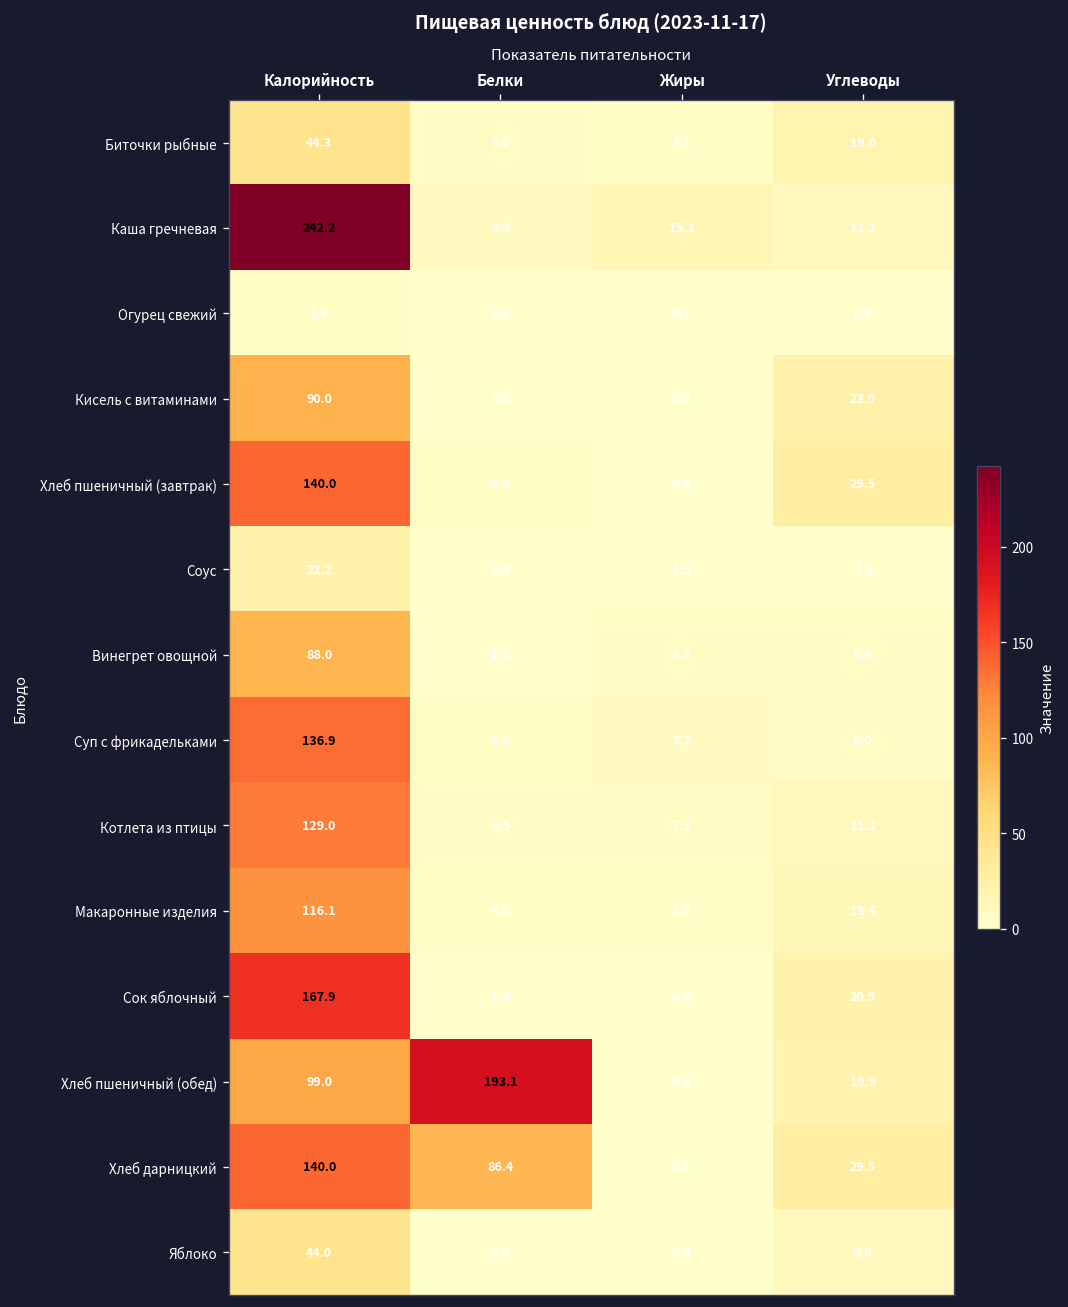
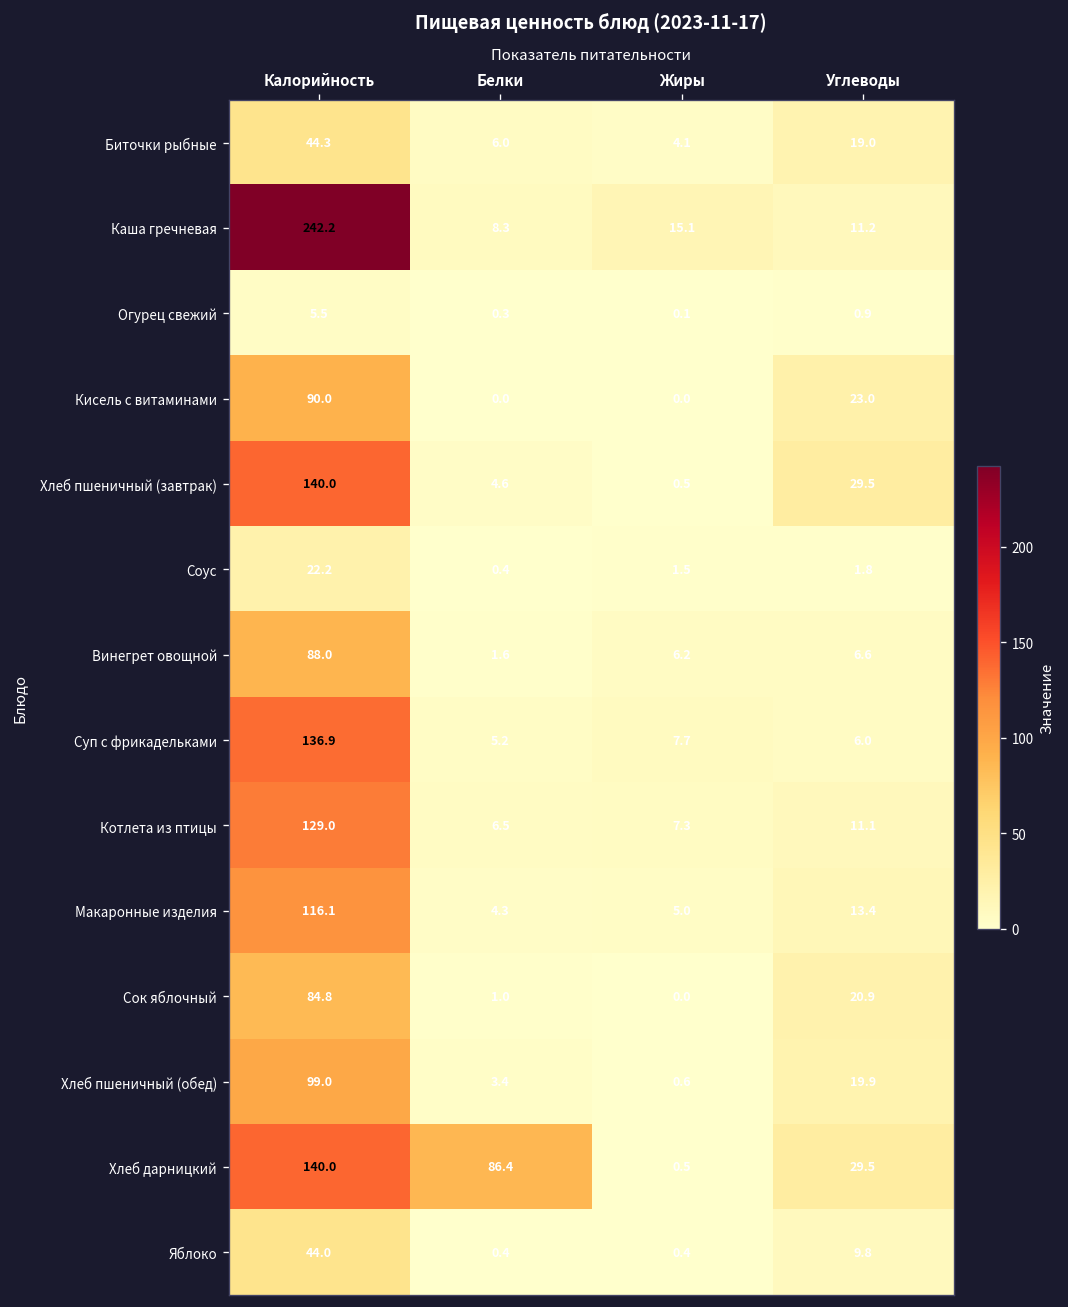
Сок яблочный, Калорийность: 167.9 -> 84.8
Хлеб пшеничный (обед), Белки: 193.1 -> 3.4
